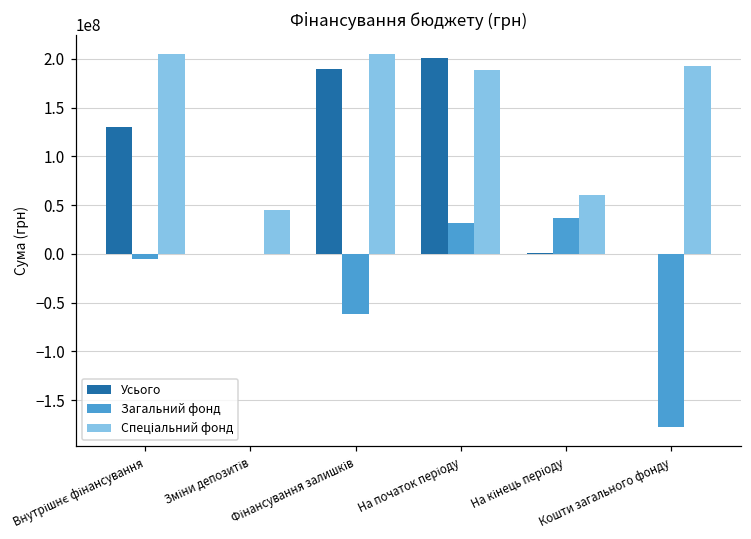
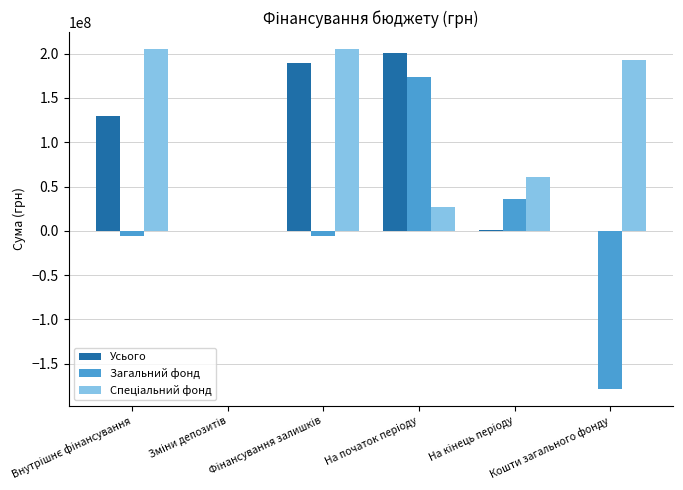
Спеціальний фонд, Зміни депозитів: 40000000 -> 0
Загальний фонд, Фінансування залишків: -60000000 -> -10000000
Загальний фонд, На початок періоду: 30000000 -> 170000000
Спеціальний фонд, На початок періоду: 190000000 -> 30000000
